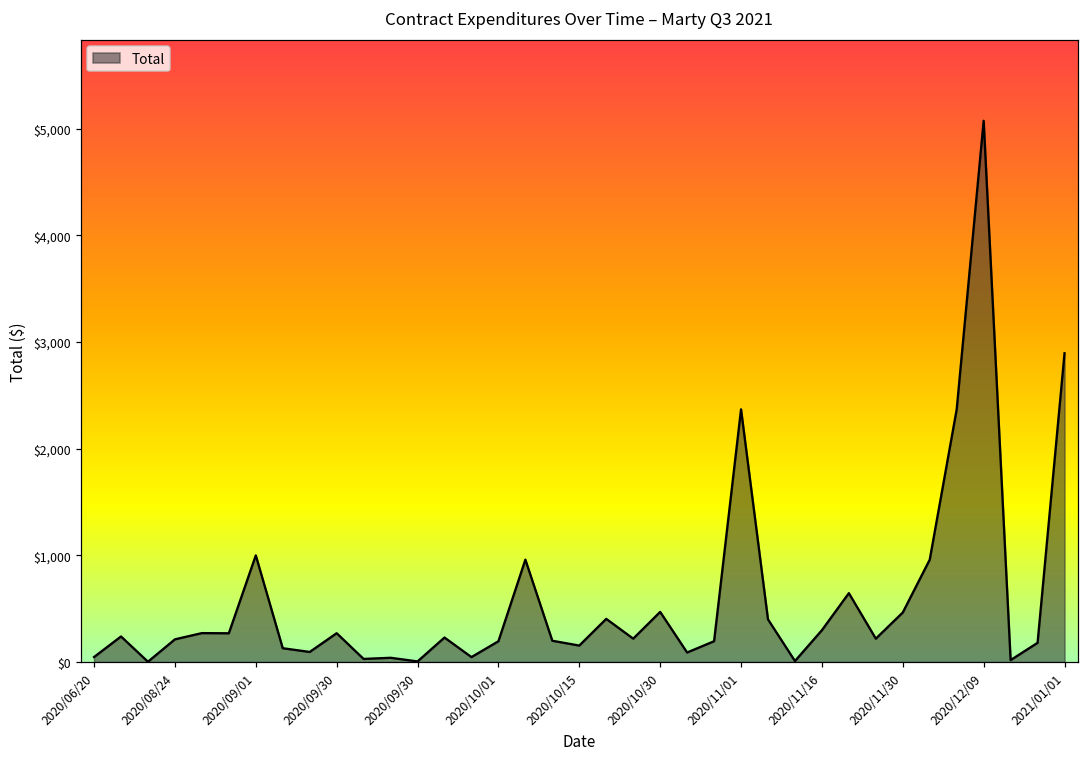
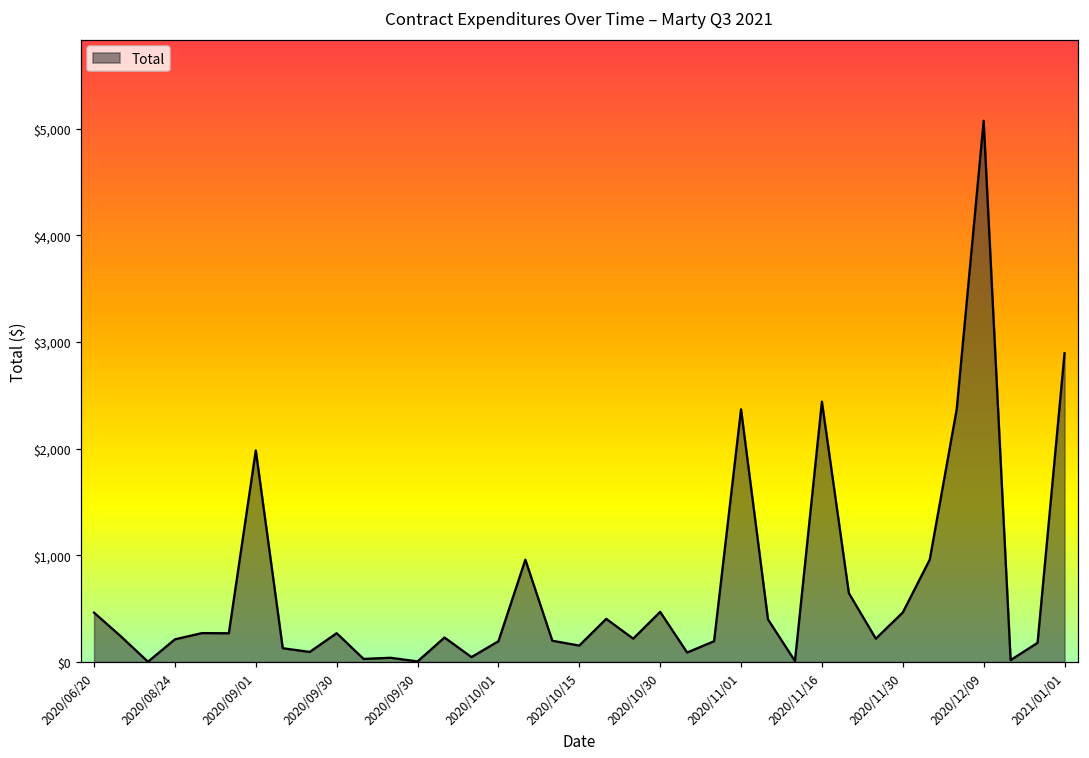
2020/06/20: $0 -> $500
2020/09/01: $1,000 -> $2,000
2020/11/16: $300 -> $2,400
